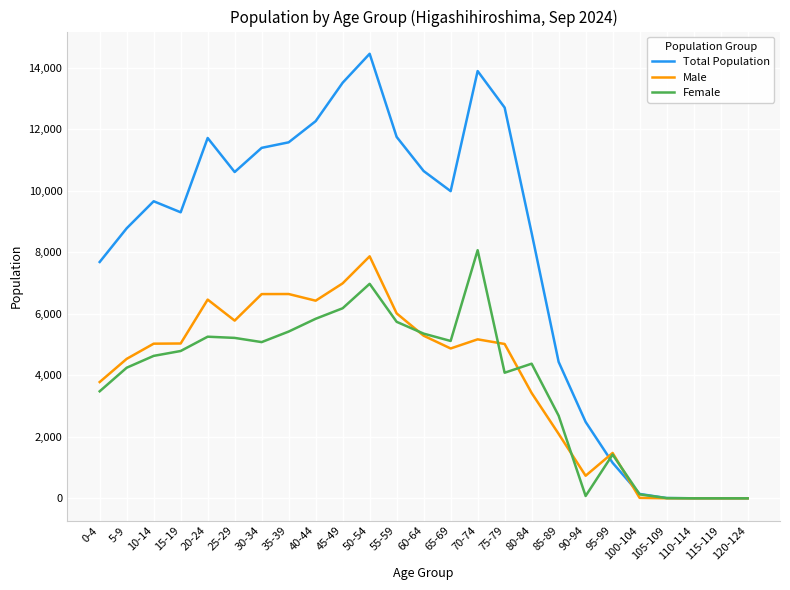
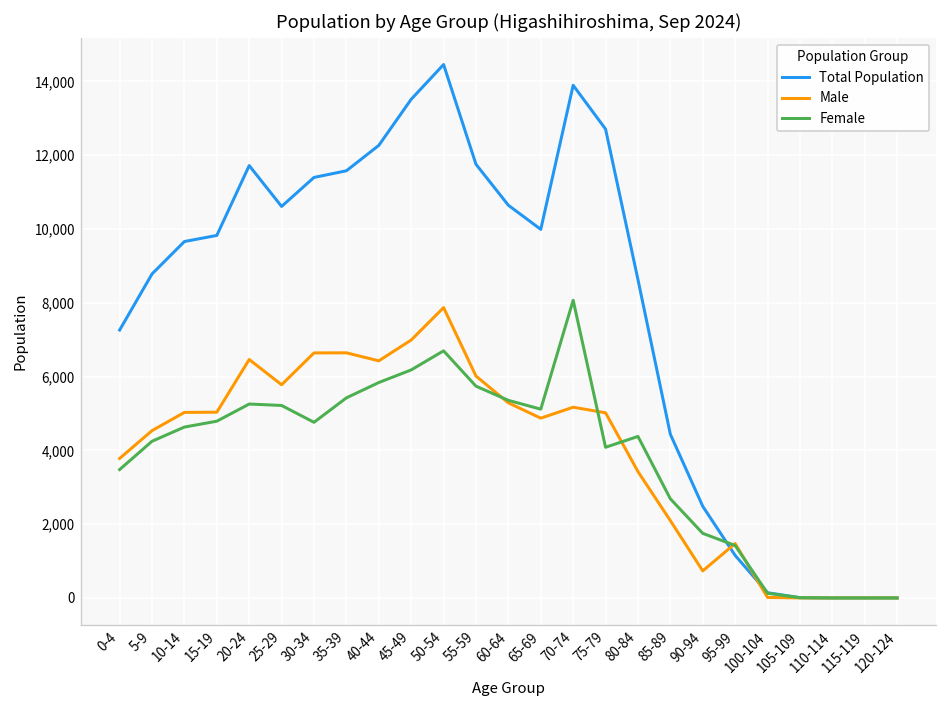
Total Population, 0-4: 7,700 -> 7,300
Total Population, 15-19: 9,300 -> 9,800
Female, 30-34: 5,100 -> 4,800
Female, 50-54: 7,000 -> 6,700
Female, 90-94: 100 -> 1,800
